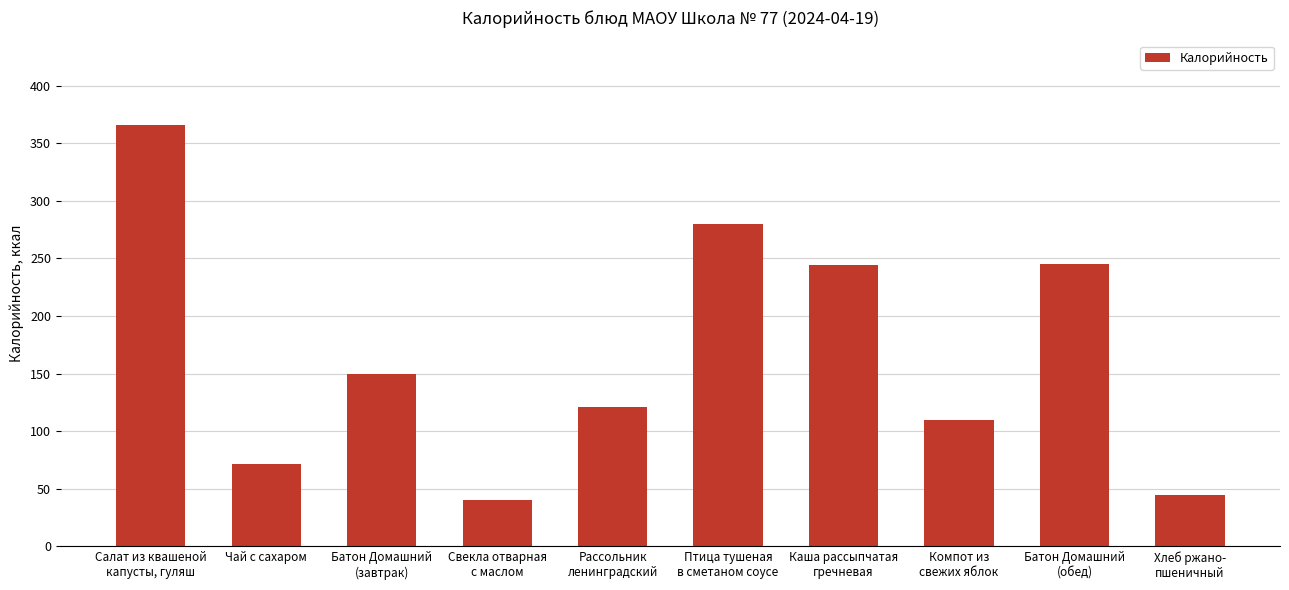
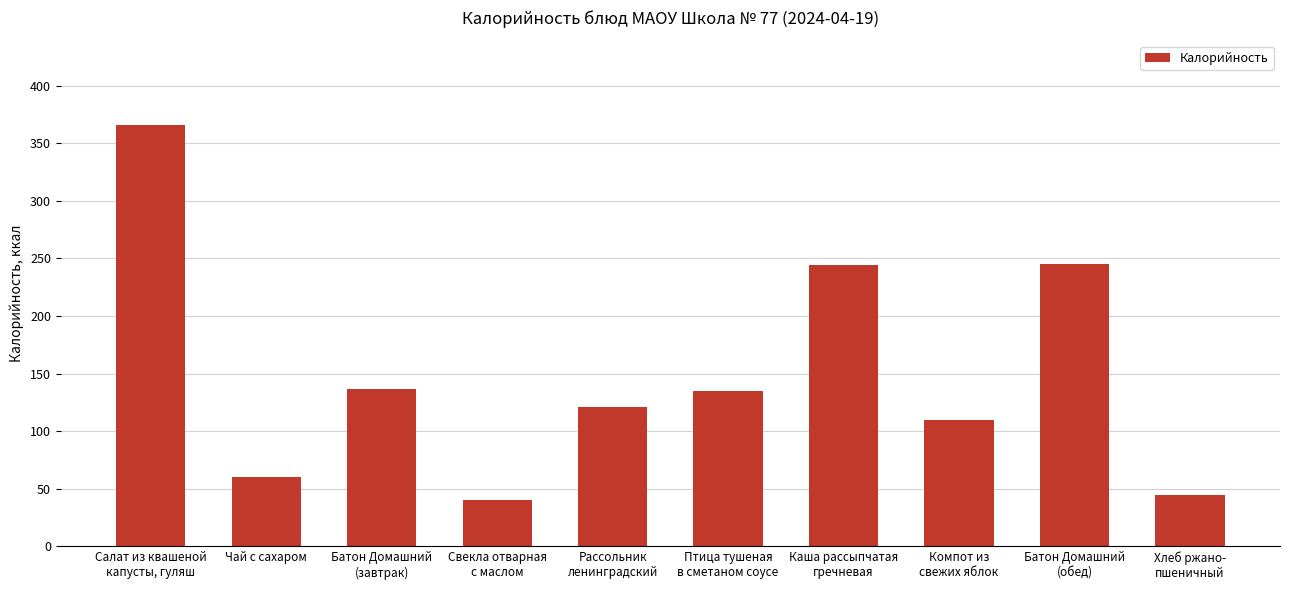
Чай с сахаром: 72 -> 60
Батон Домашний (завтрак): 150 -> 137
Птица тушеная в сметаном соусе: 280 -> 135
